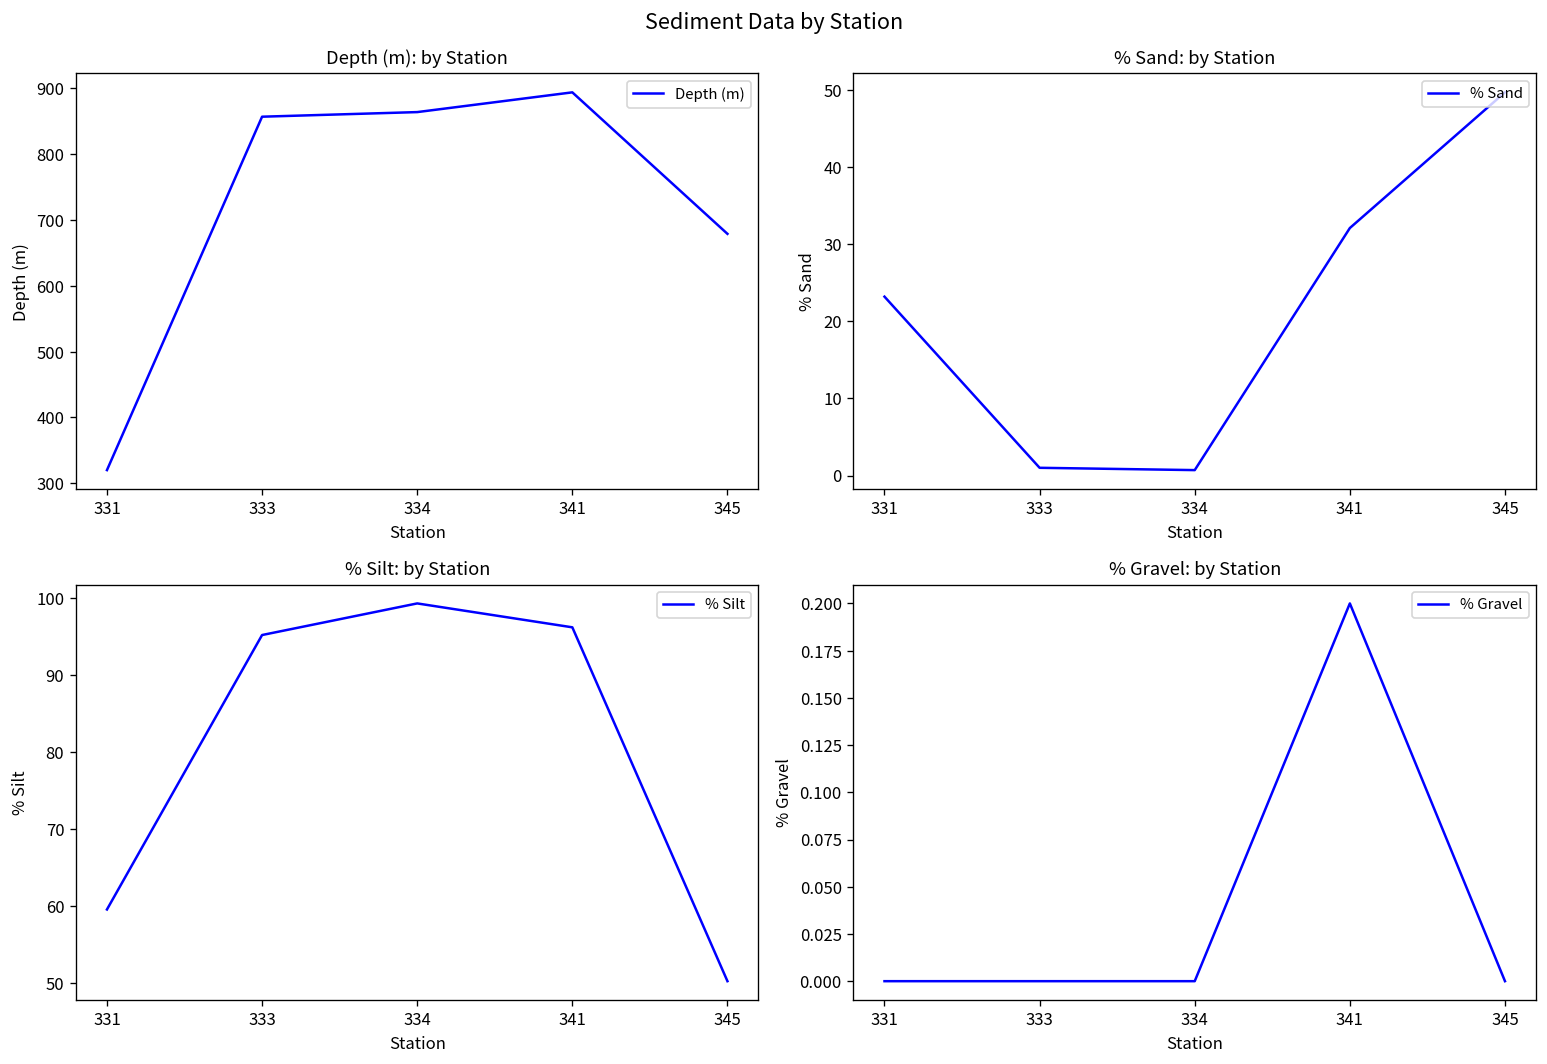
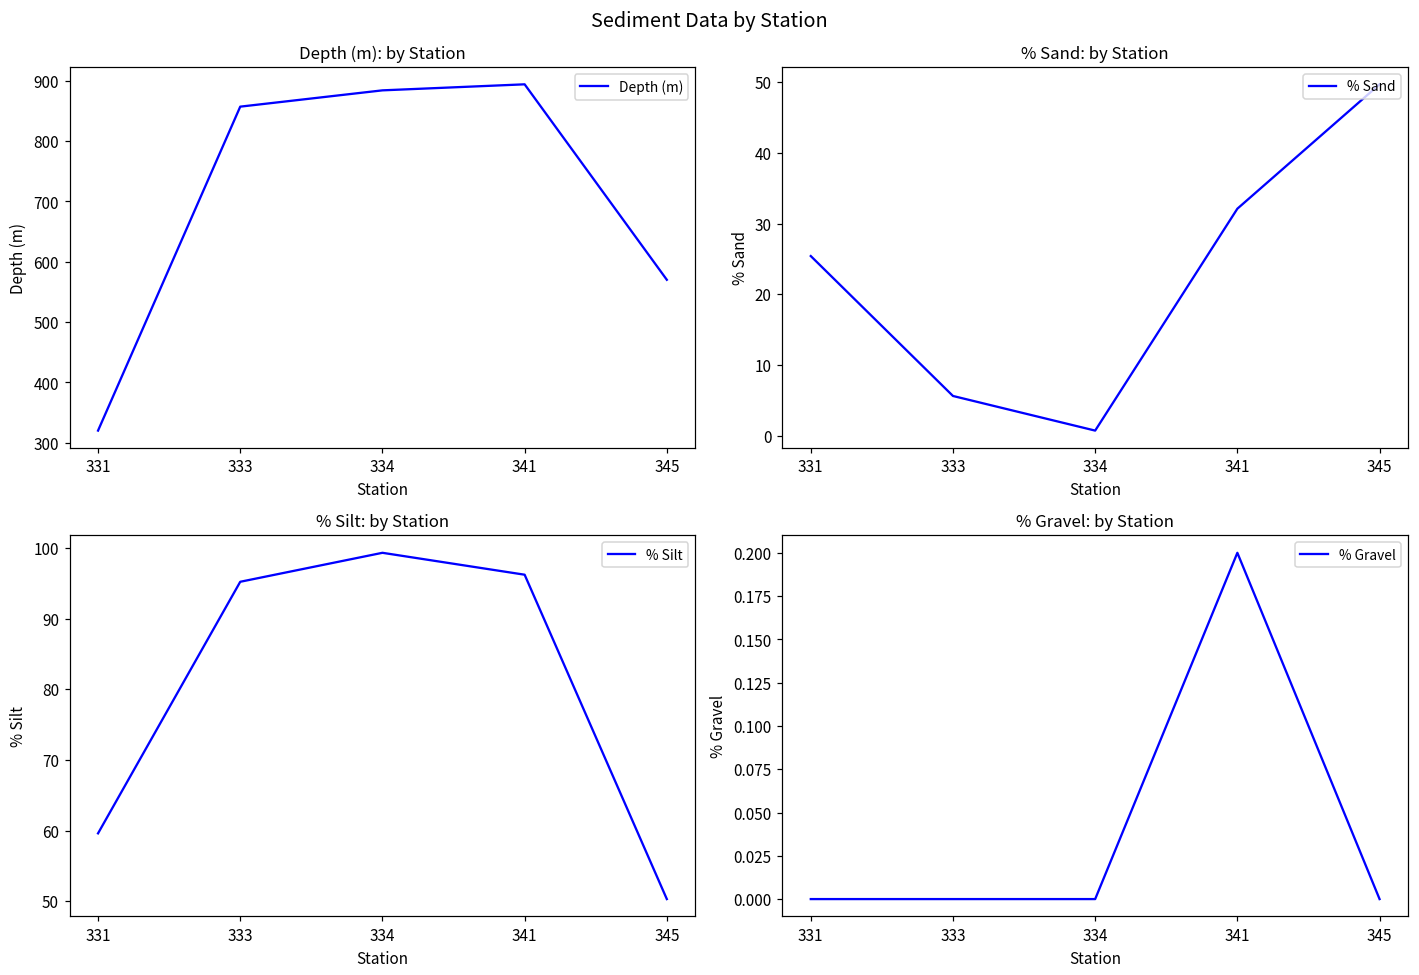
Depth (m): by Station, 334: 860 -> 880
Depth (m): by Station, 345: 680 -> 570
% Sand: by Station, 331: 23 -> 25
% Sand: by Station, 333: 1 -> 6
